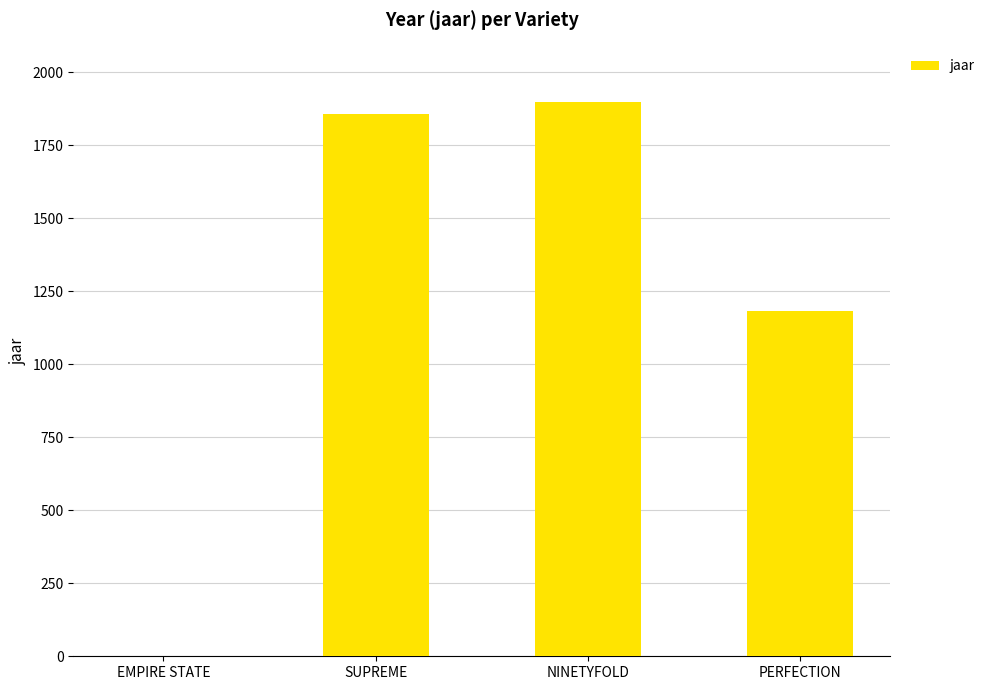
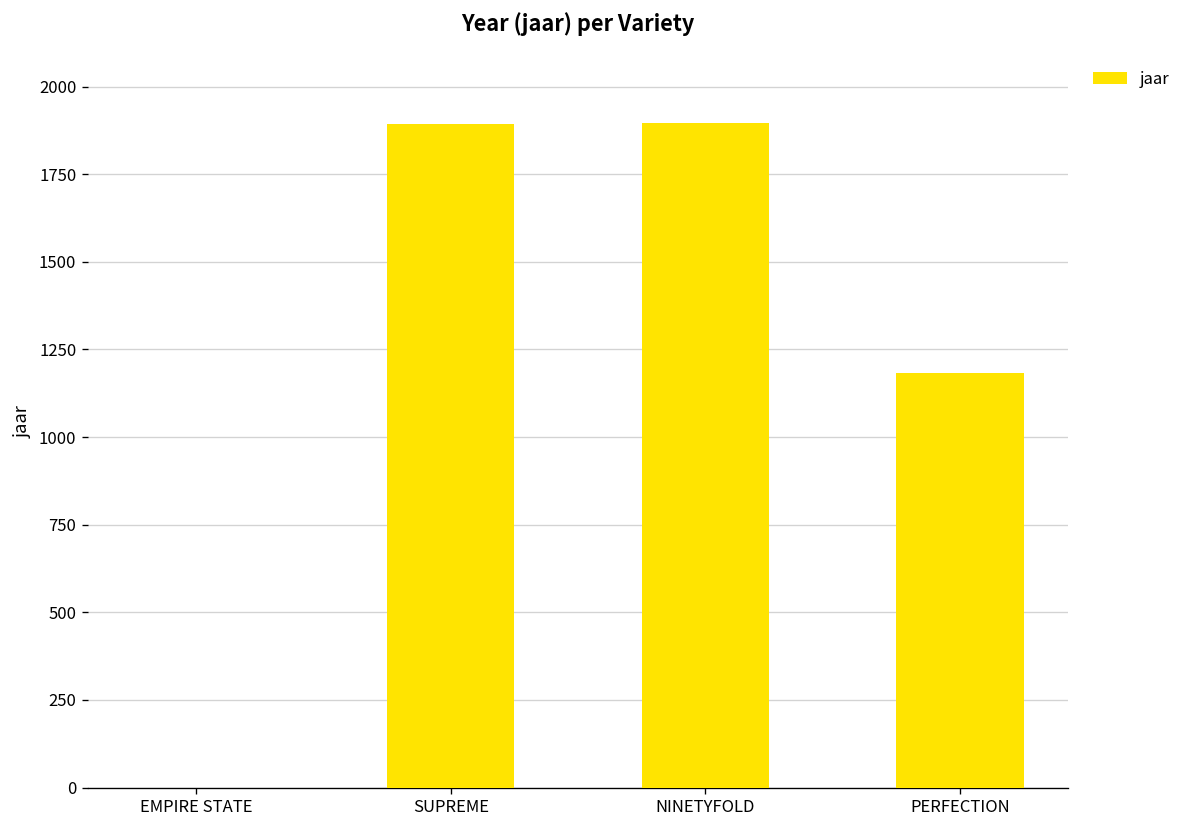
SUPREME: 1860 -> 1890
